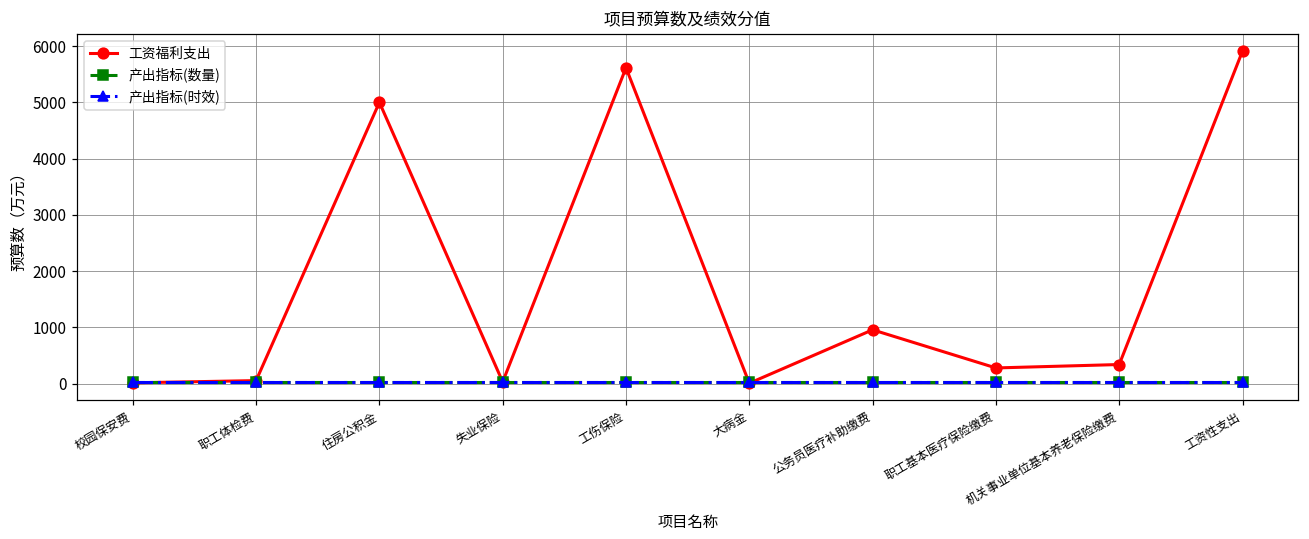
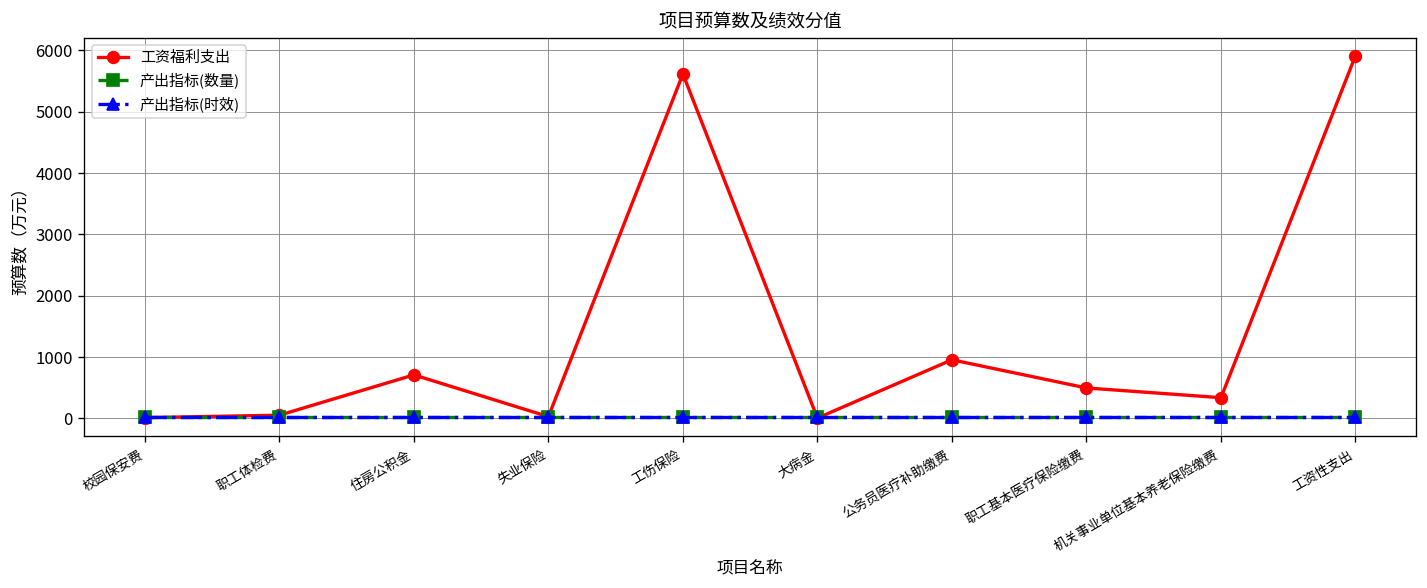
工资福利支出, 住房公积金: 5000 -> 700
工资福利支出, 职工基本医疗保险缴费: 300 -> 500
